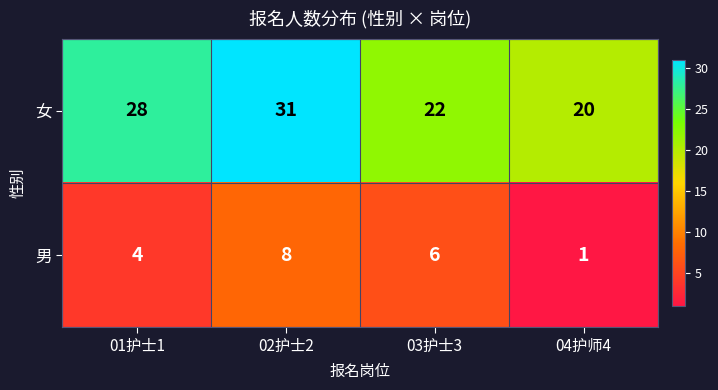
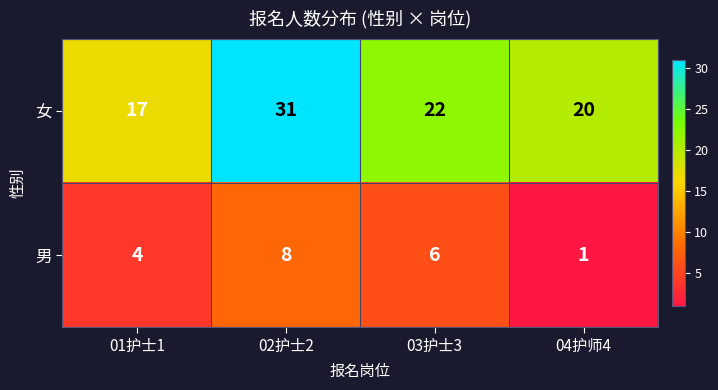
女, 01护士1: 28 -> 17
